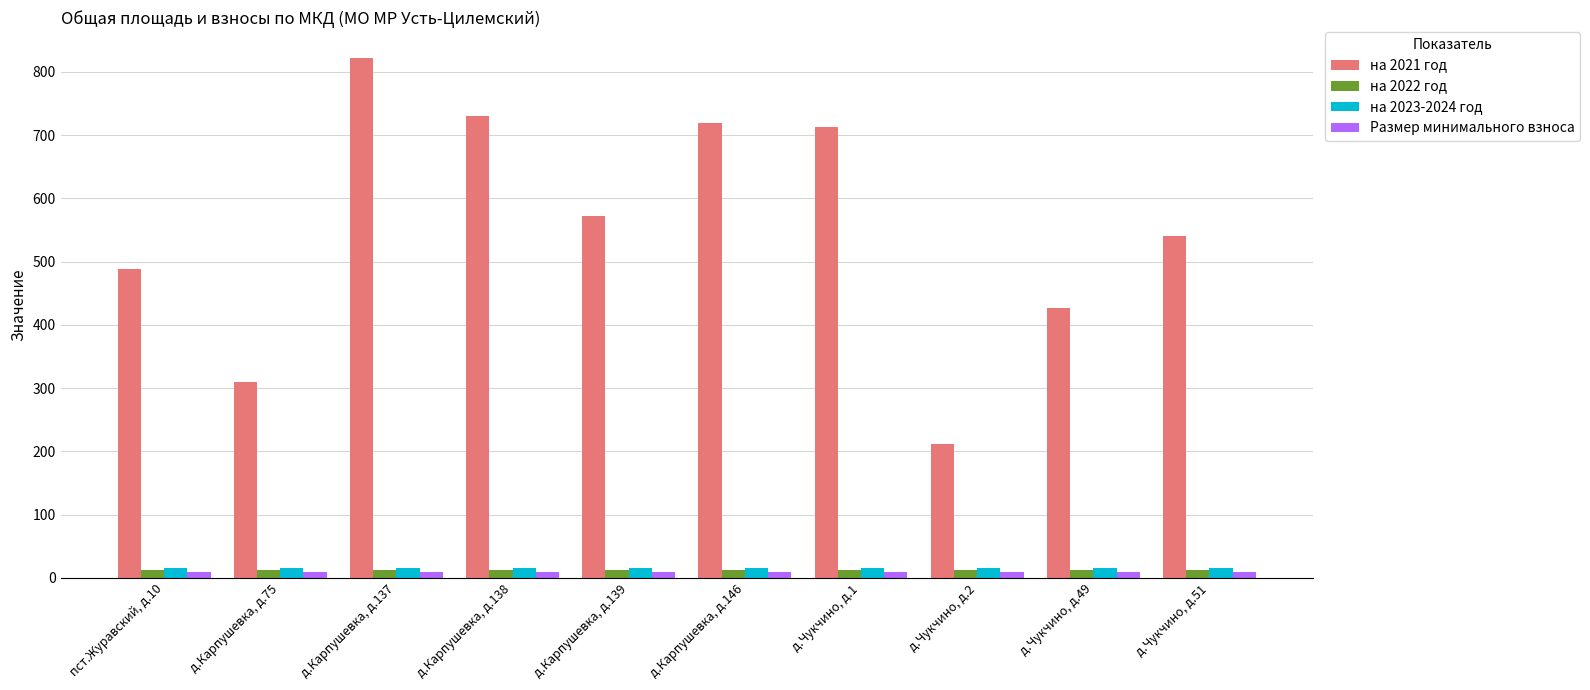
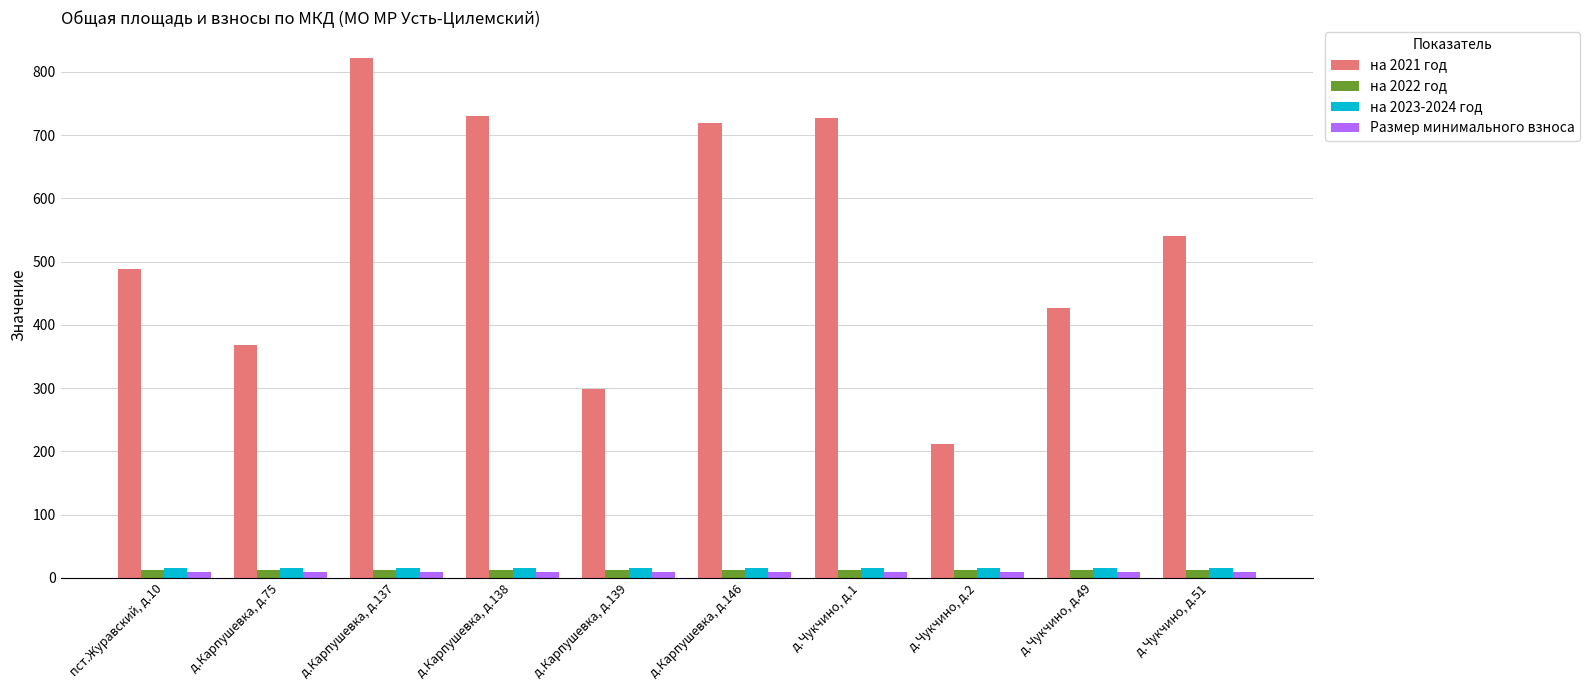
на 2021 год, д.Карпушевка, д.75: 310 -> 370
на 2021 год, д.Карпушевка, д.139: 570 -> 300
на 2021 год, д.Чукчино, д.1: 710 -> 730
